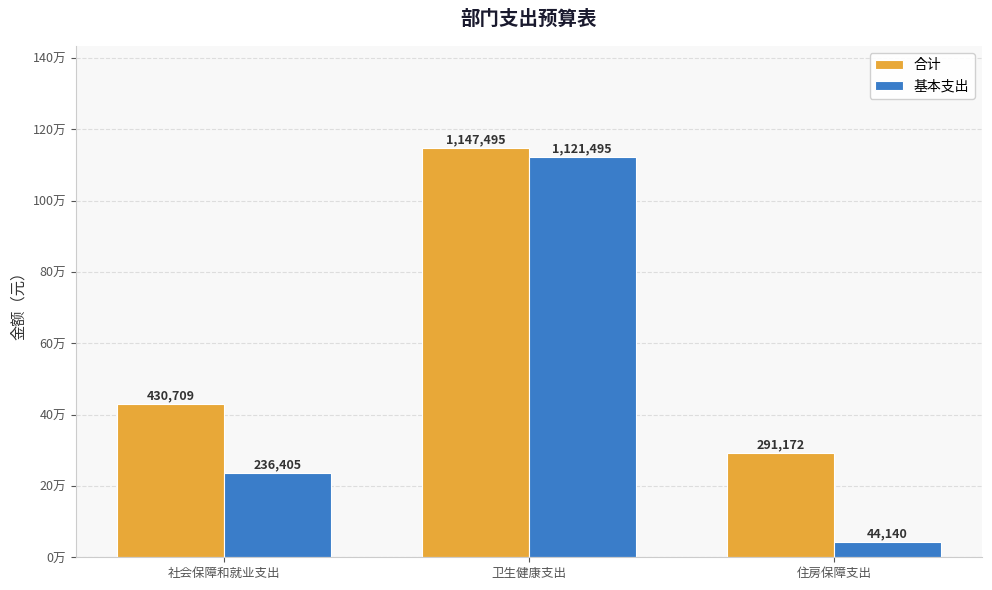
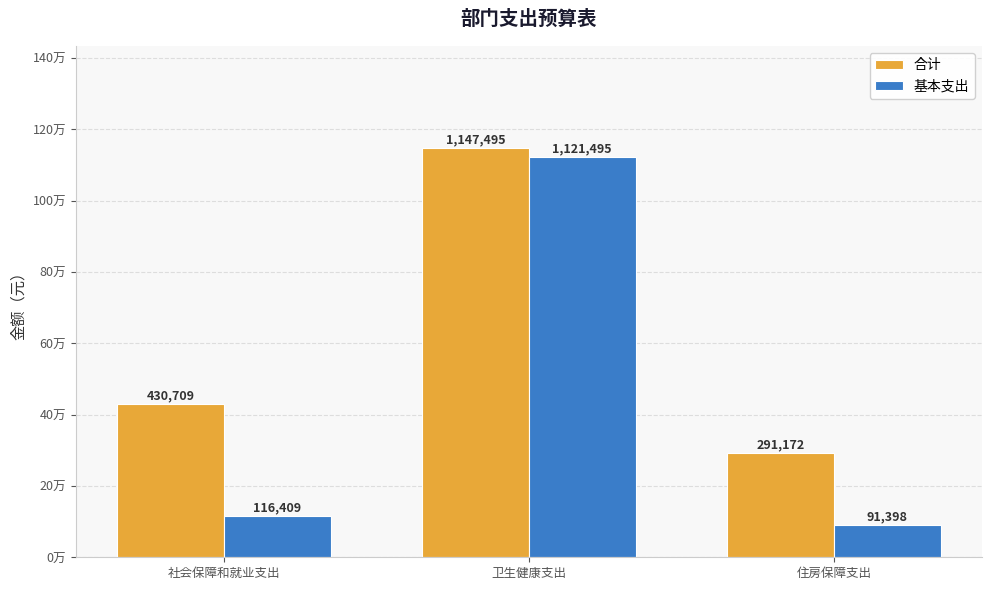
基本支出, 社会保障和就业支出: 236,405 -> 116,409
基本支出, 住房保障支出: 44,140 -> 91,398
